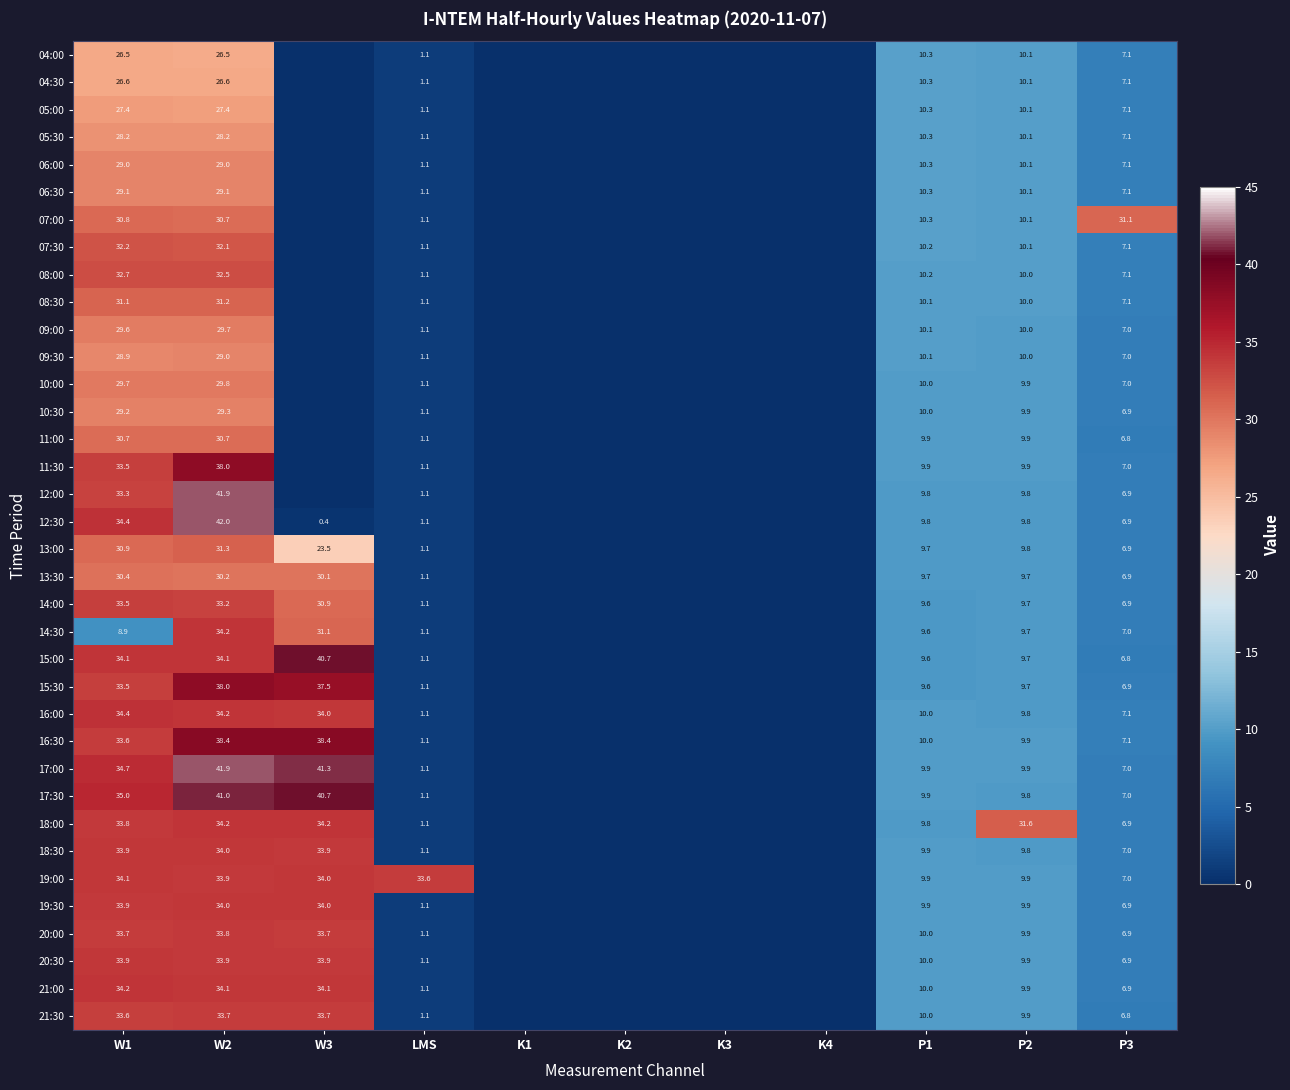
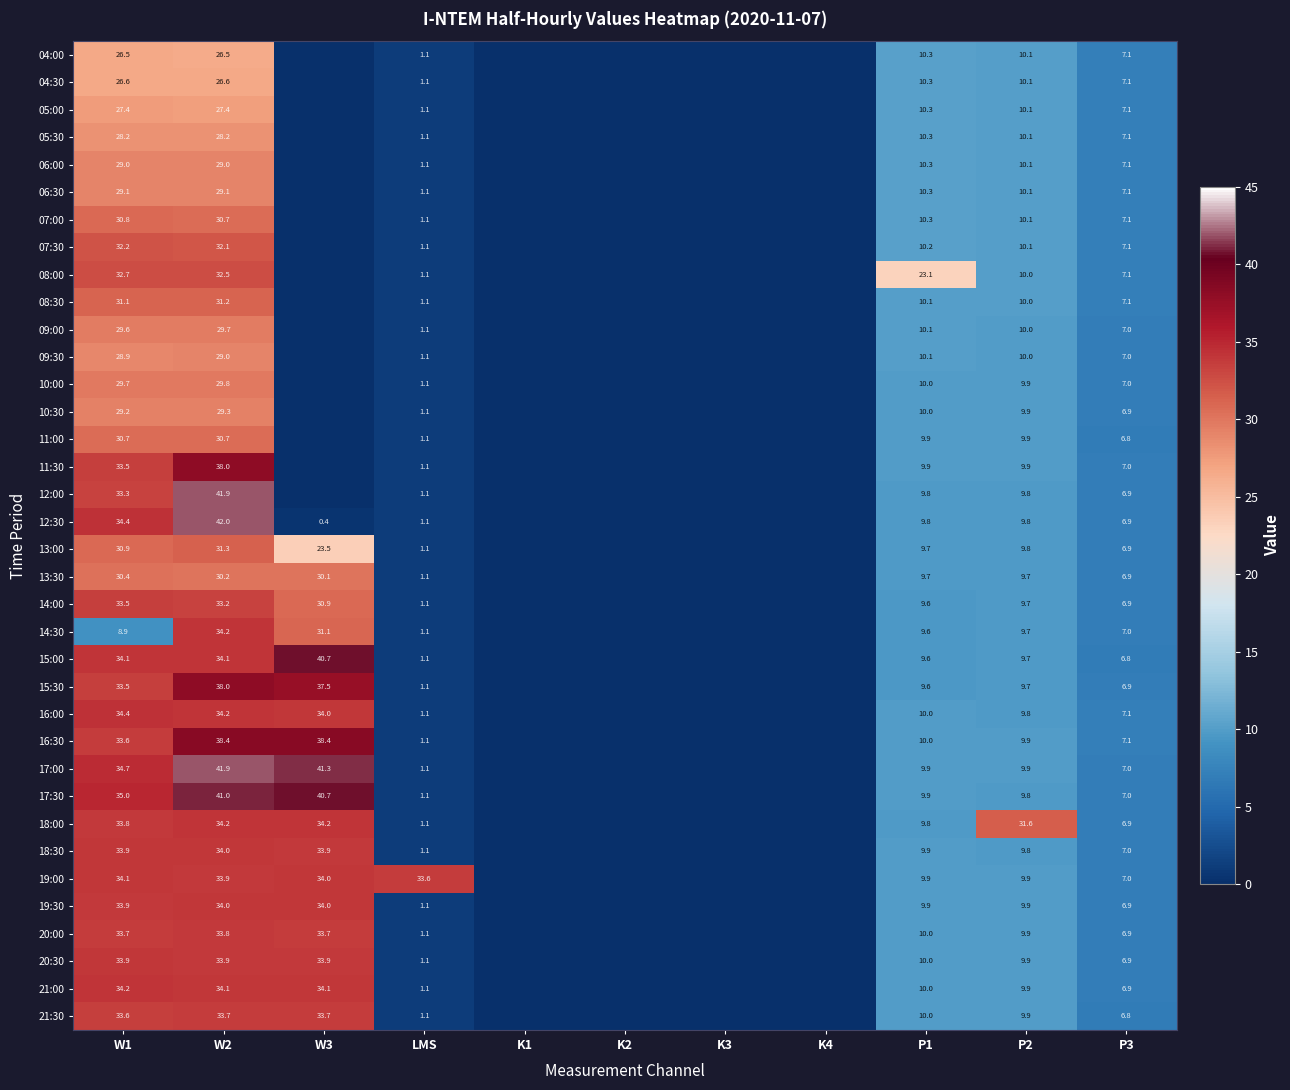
07:00, P3: 31.1 -> 7.1
08:00, P1: 10.2 -> 23.1
